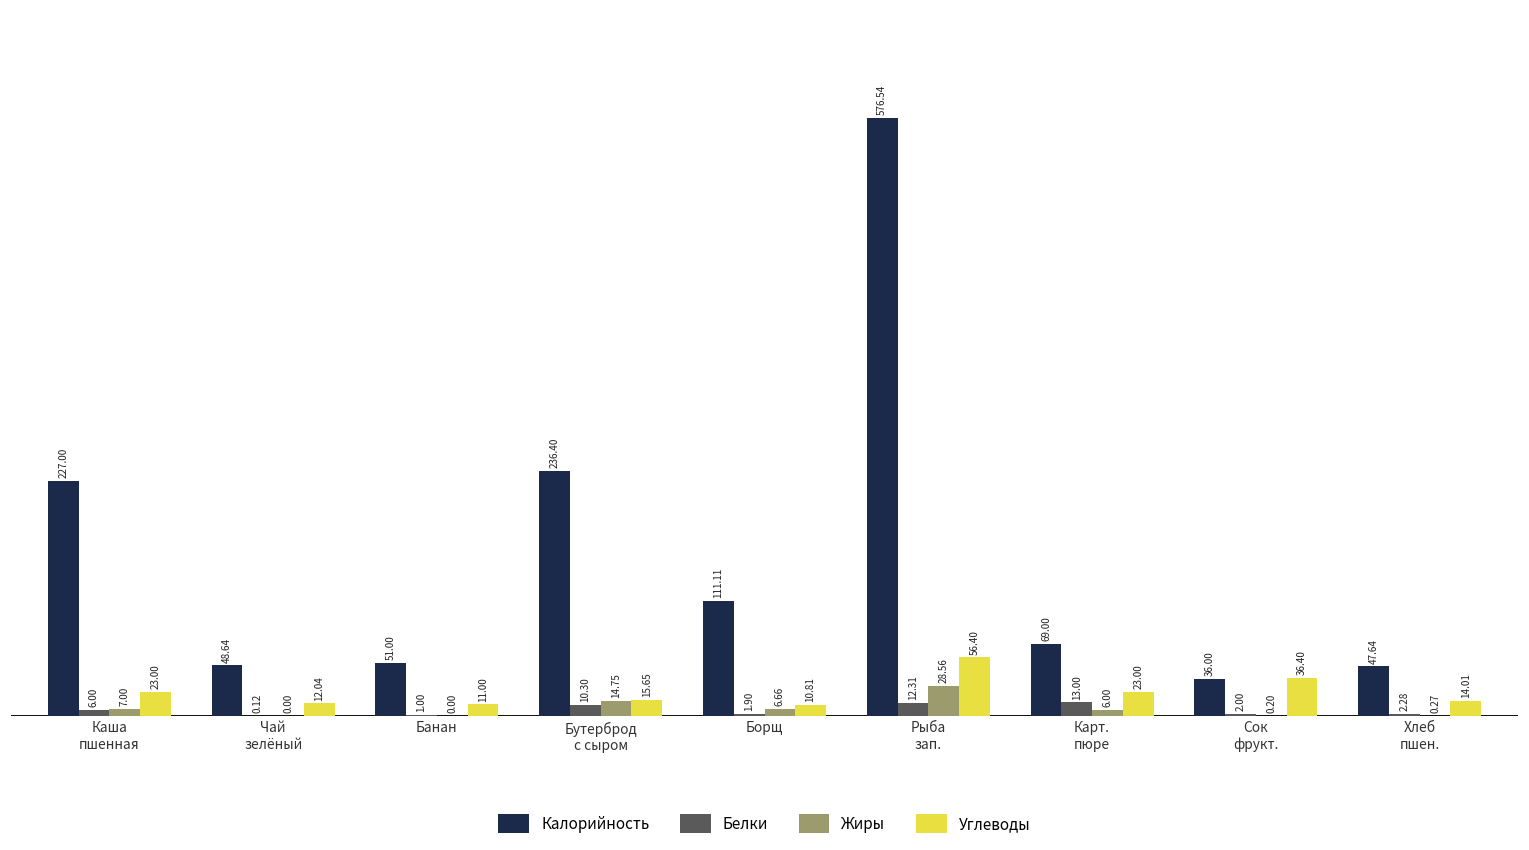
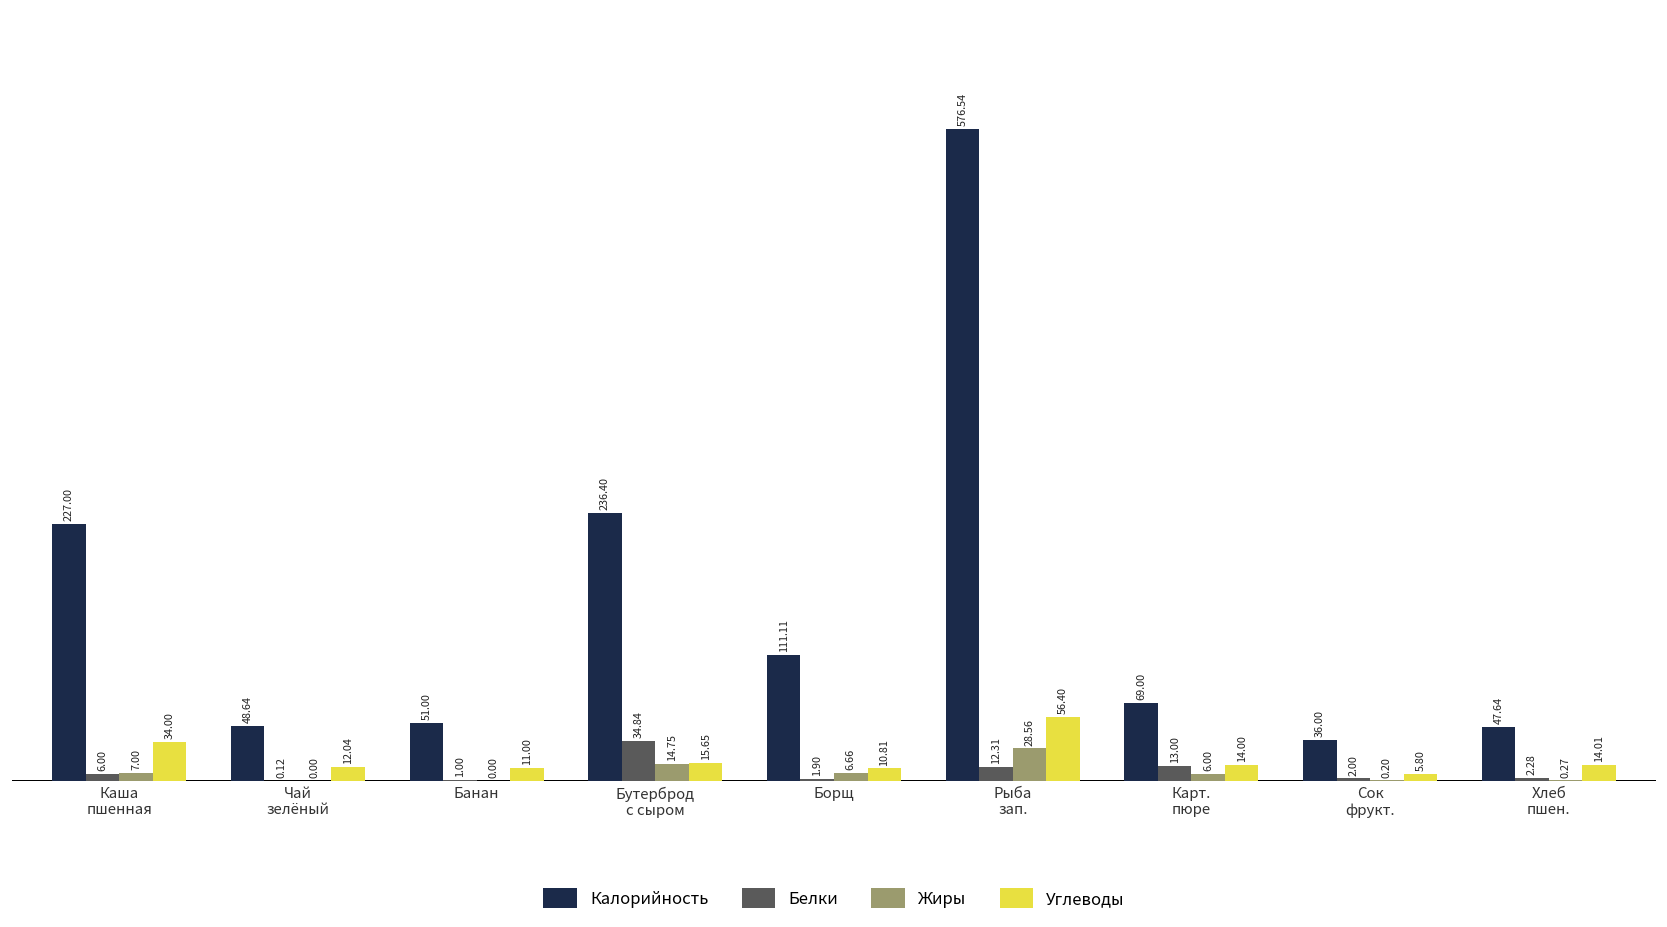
Углеводы, Каша пшенная: 23.00 -> 34.00
Белки, Бутерброд с сыром: 10.30 -> 34.84
Углеводы, Карт. пюре: 23.00 -> 14.00
Углеводы, Сок фрукт.: 36.40 -> 5.80
